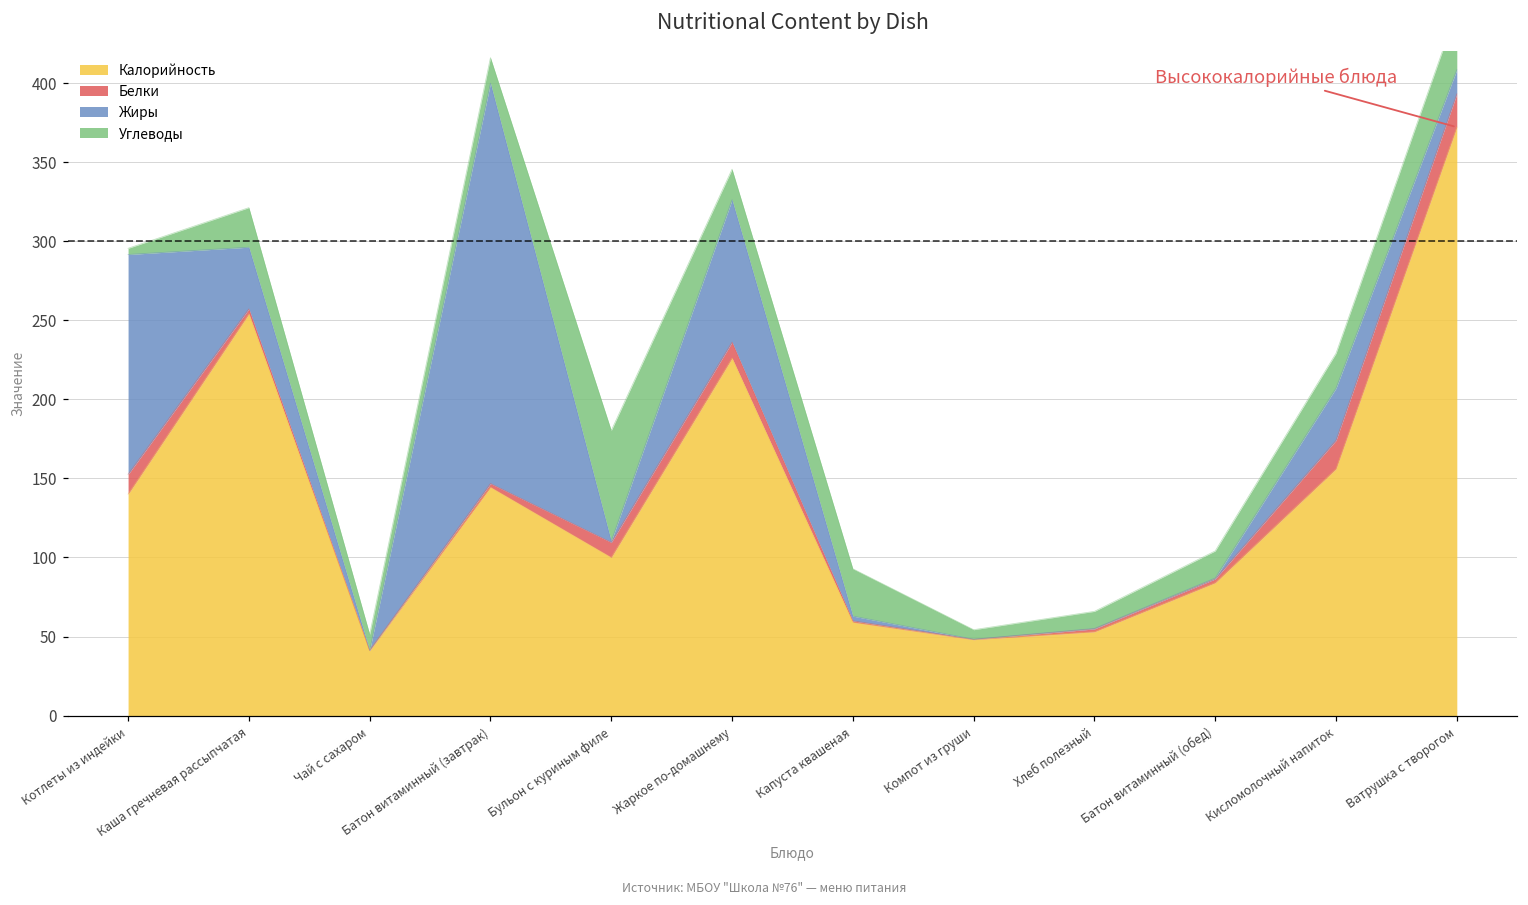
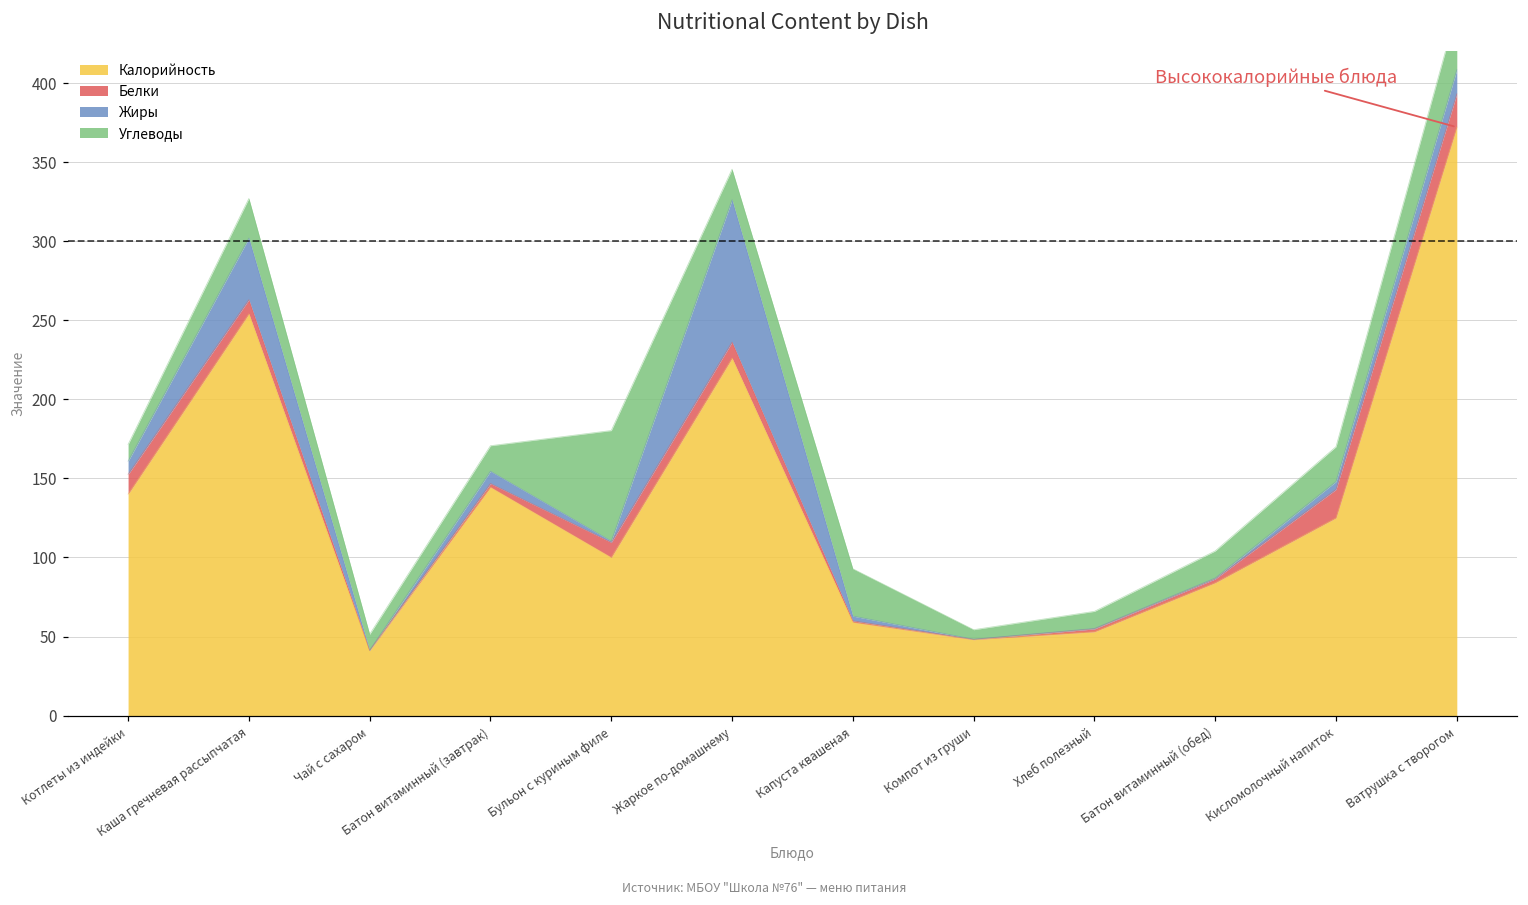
Жиры, Котлеты из индейки: 139 -> 8
Углеводы, Котлеты из индейки: 4 -> 11
Белки, Каша гречневая рассыпчатая: 3 -> 9
Жиры, Батон витаминный (завтрак): 253 -> 8
Калорийность, Кисломолочный напиток: 156 -> 125
Жиры, Кисломолочный напиток: 33 -> 5
